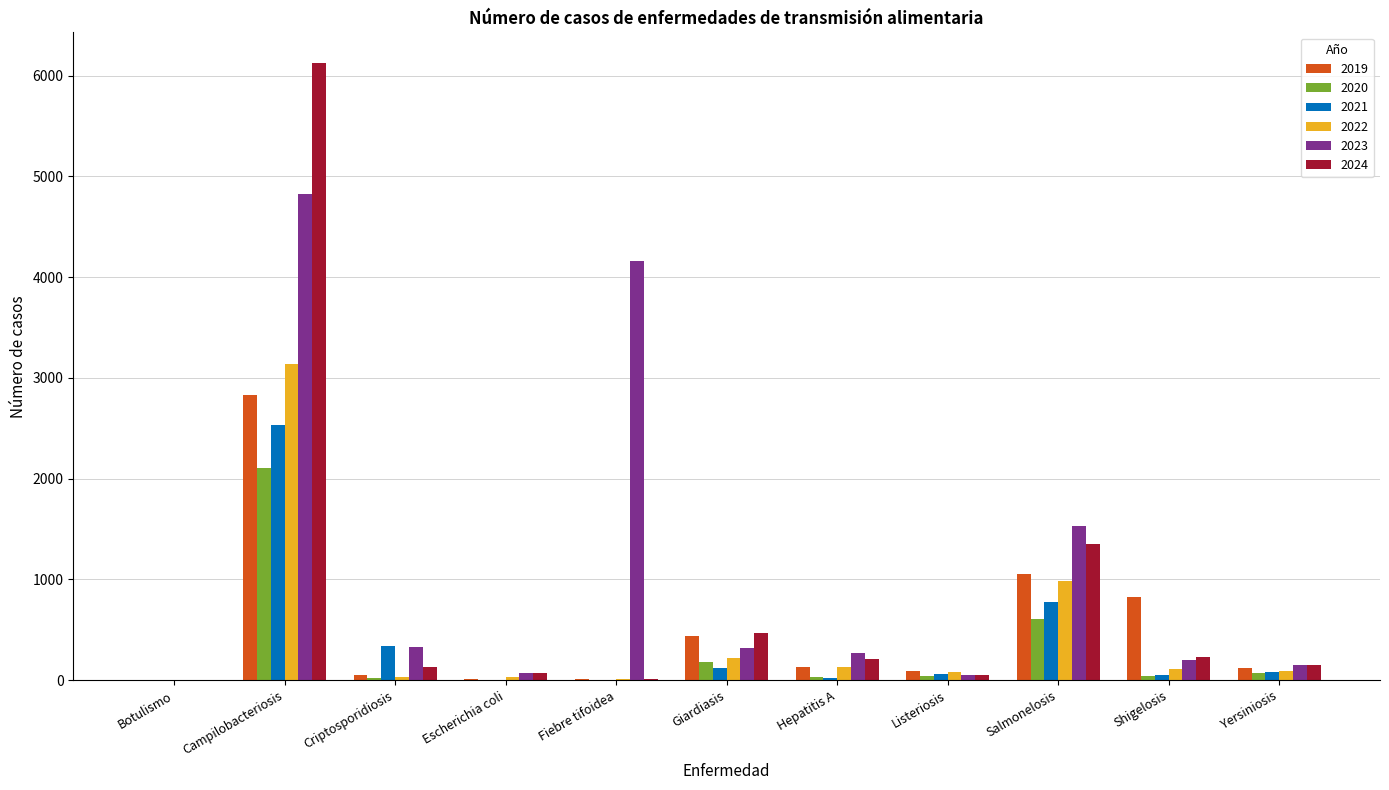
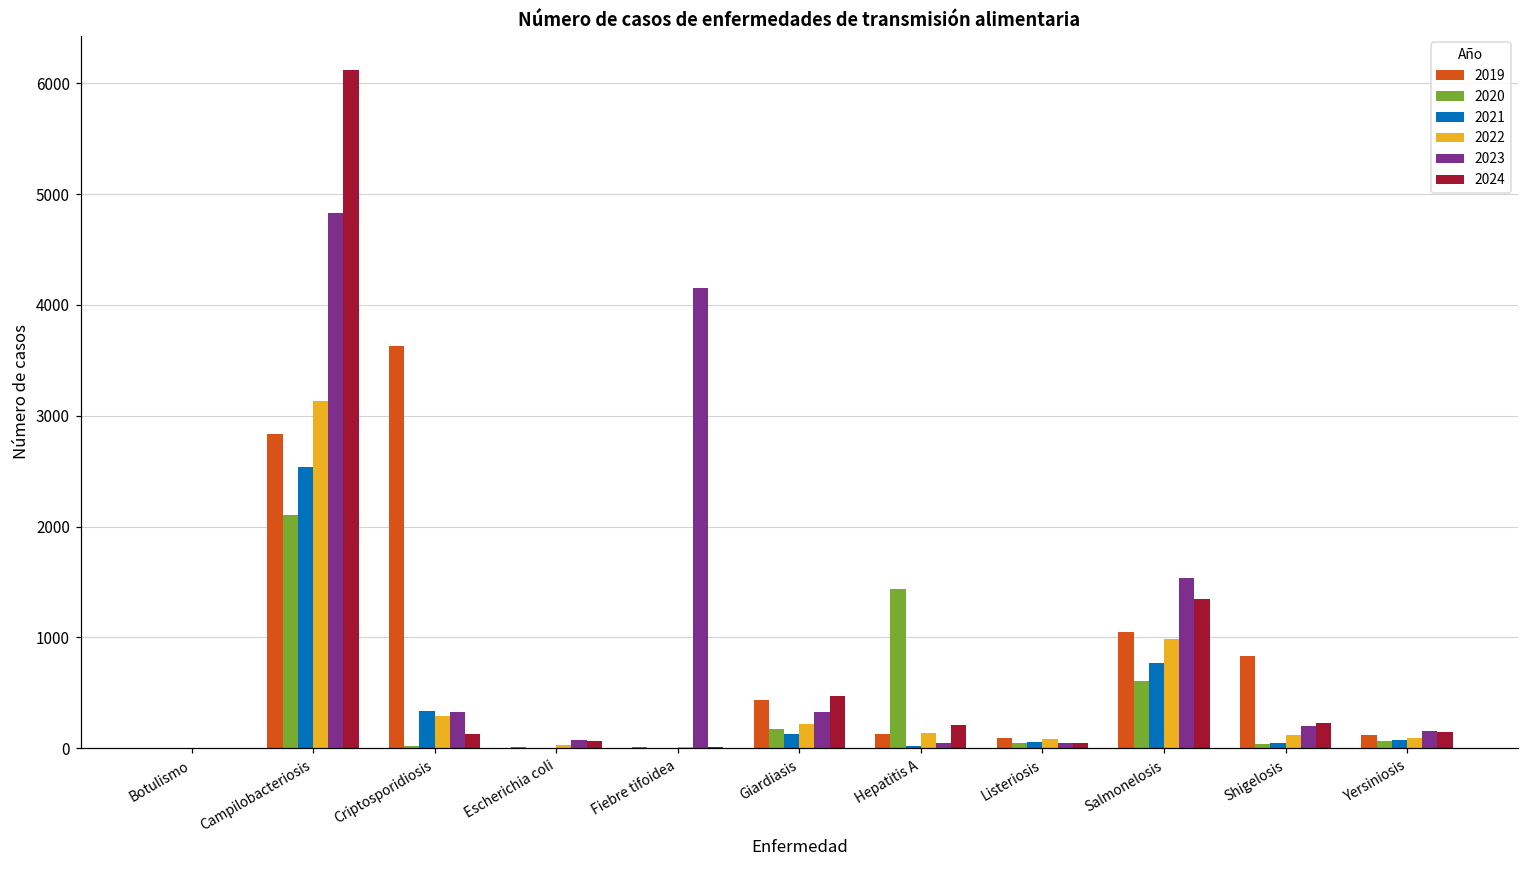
2019, Criptosporidiosis: 50 -> 3630
2022, Criptosporidiosis: 40 -> 290
2020, Hepatitis A: 30 -> 1440
2023, Hepatitis A: 280 -> 50
